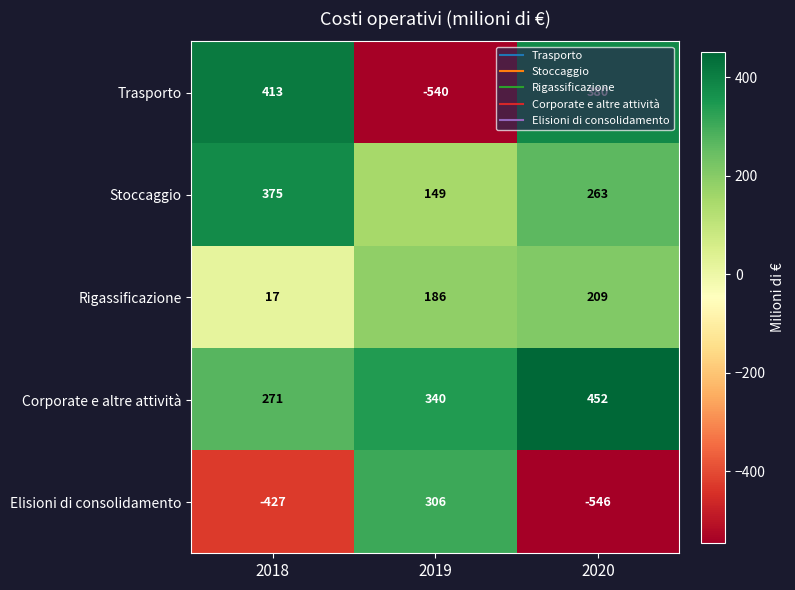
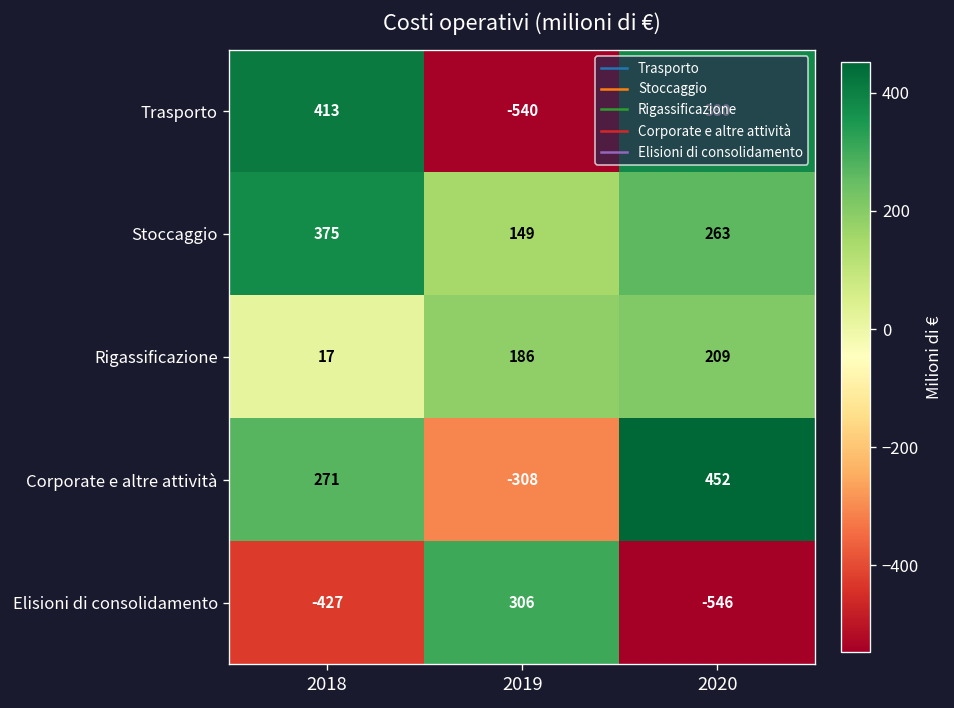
Corporate e altre attività, 2019: 340 -> -308
